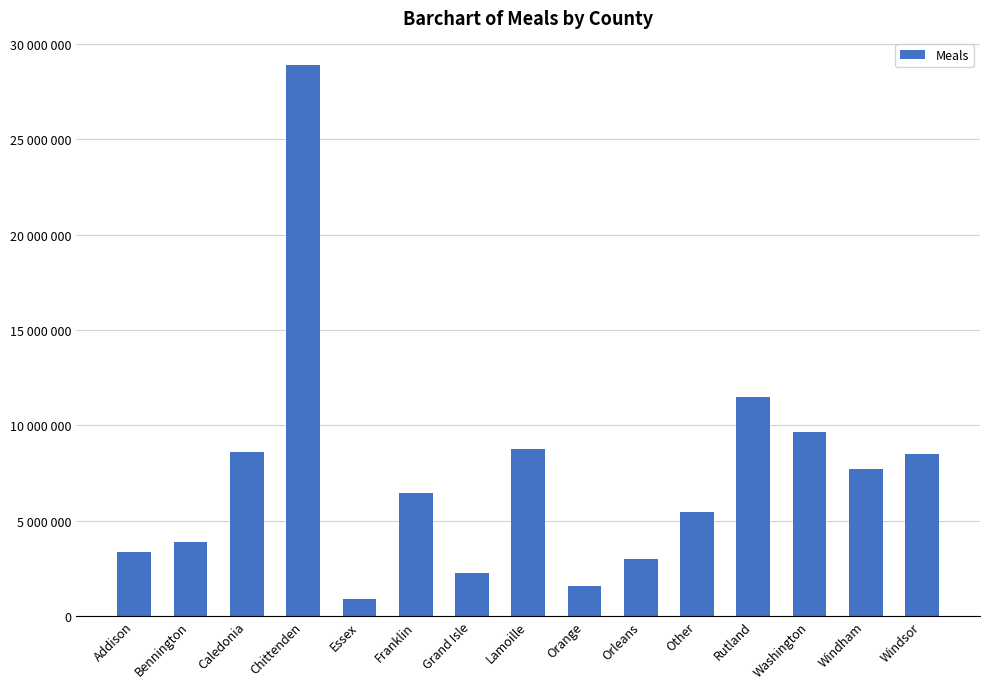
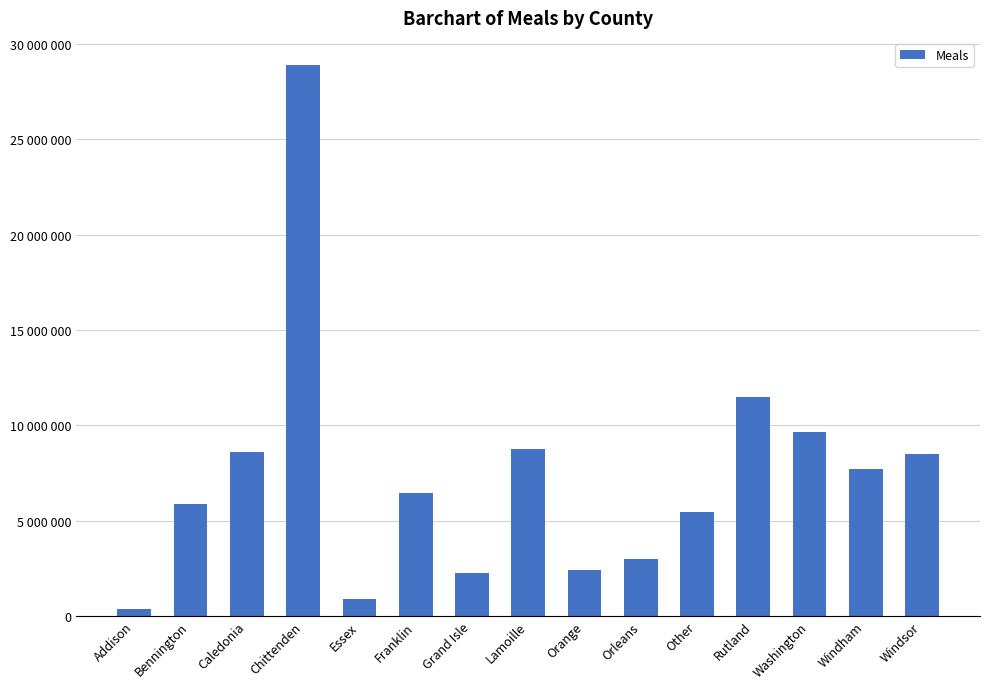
Addison: 3300000 -> 300000
Bennington: 3900000 -> 5800000
Orange: 1500000 -> 2400000
